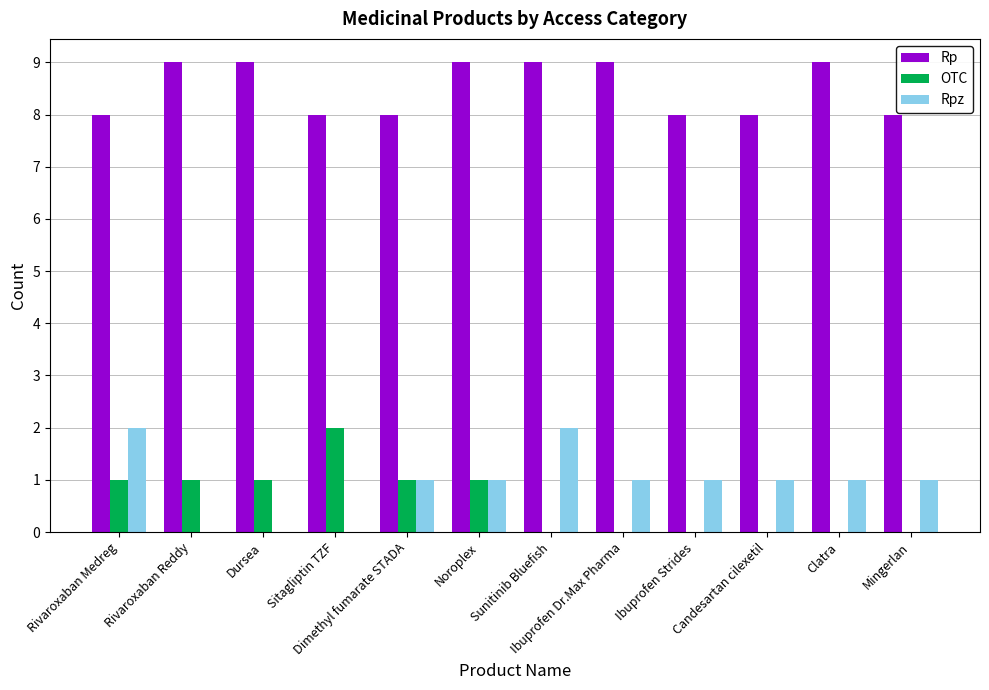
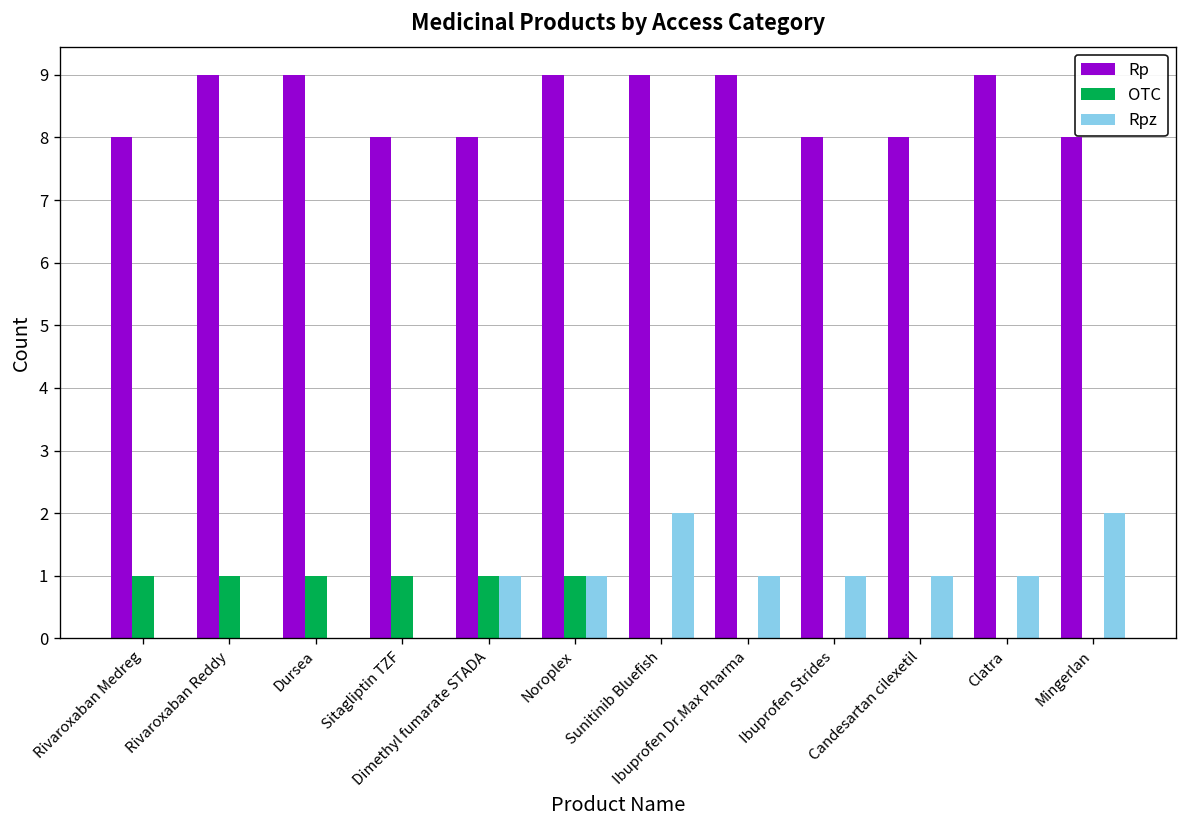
Rpz, Rivaroxaban Medreg: 2 -> 0
OTC, Sitagliptin TZF: 2 -> 1
Rpz, Mingerlan: 1 -> 2
